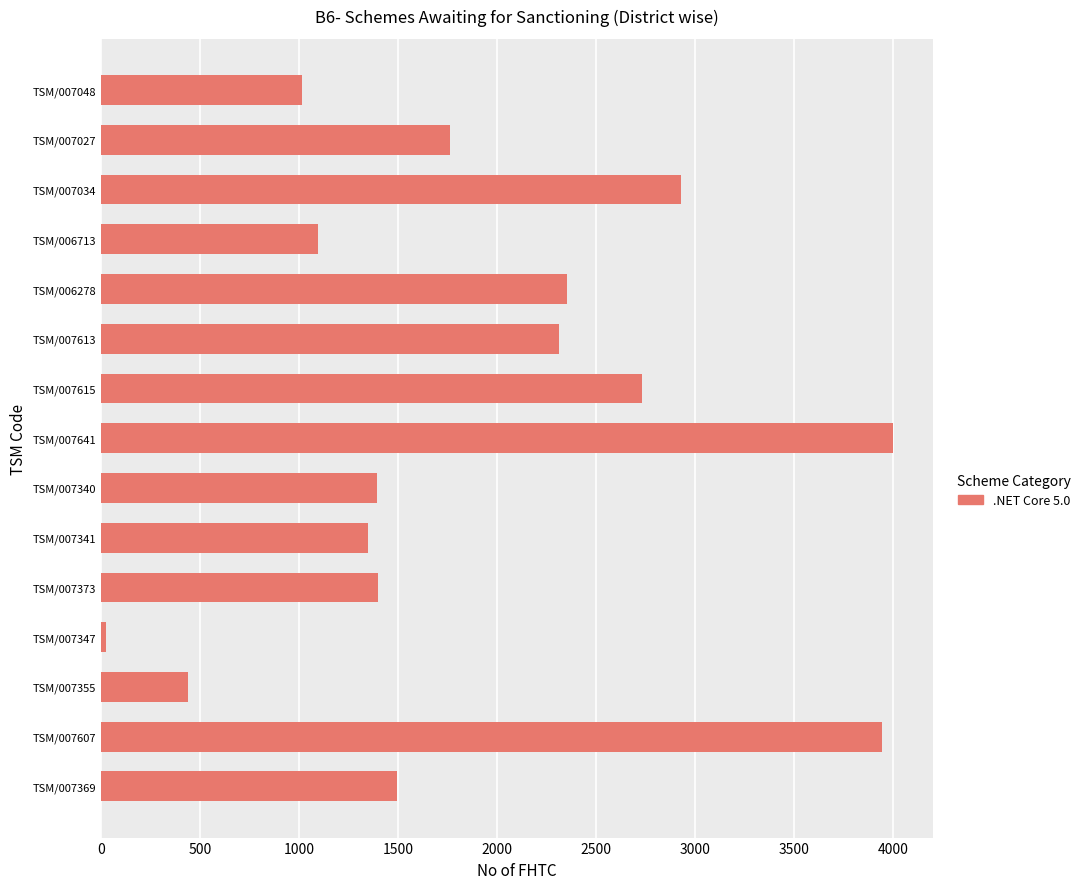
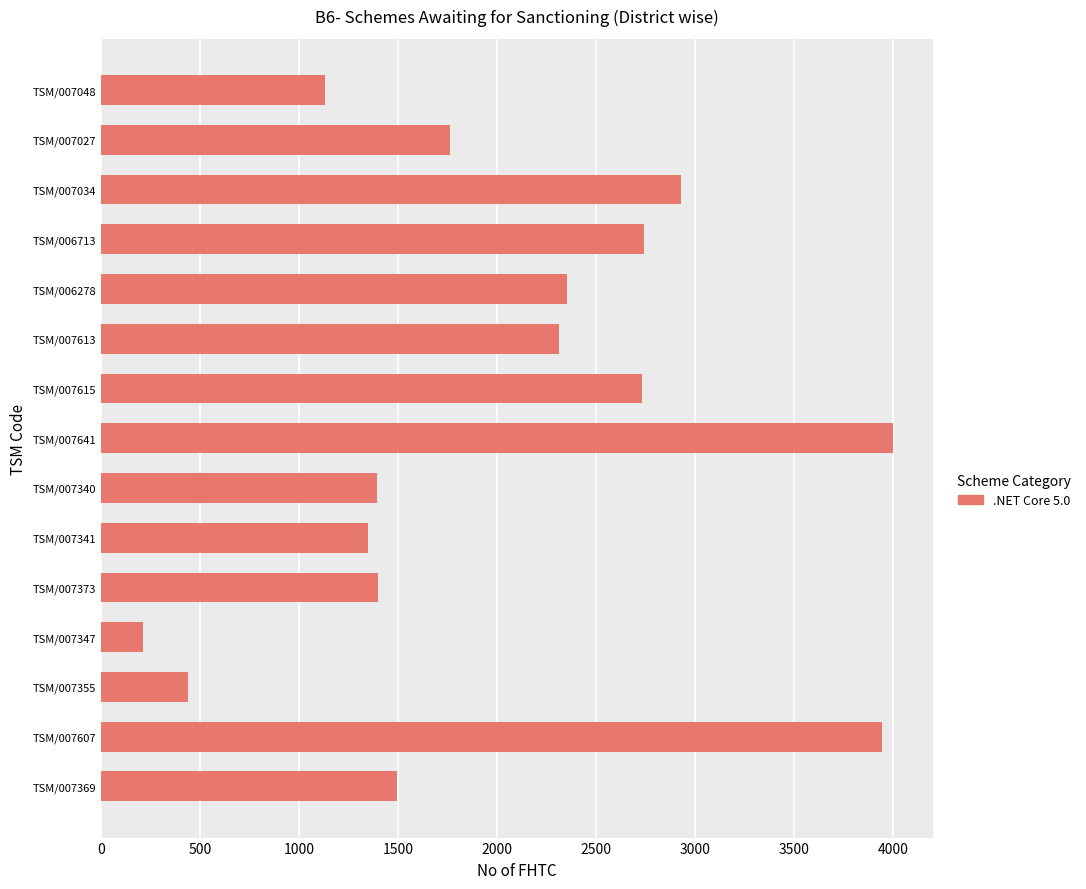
TSM/007048: 1010 -> 1130
TSM/006713: 1100 -> 2740
TSM/007347: 30 -> 210
